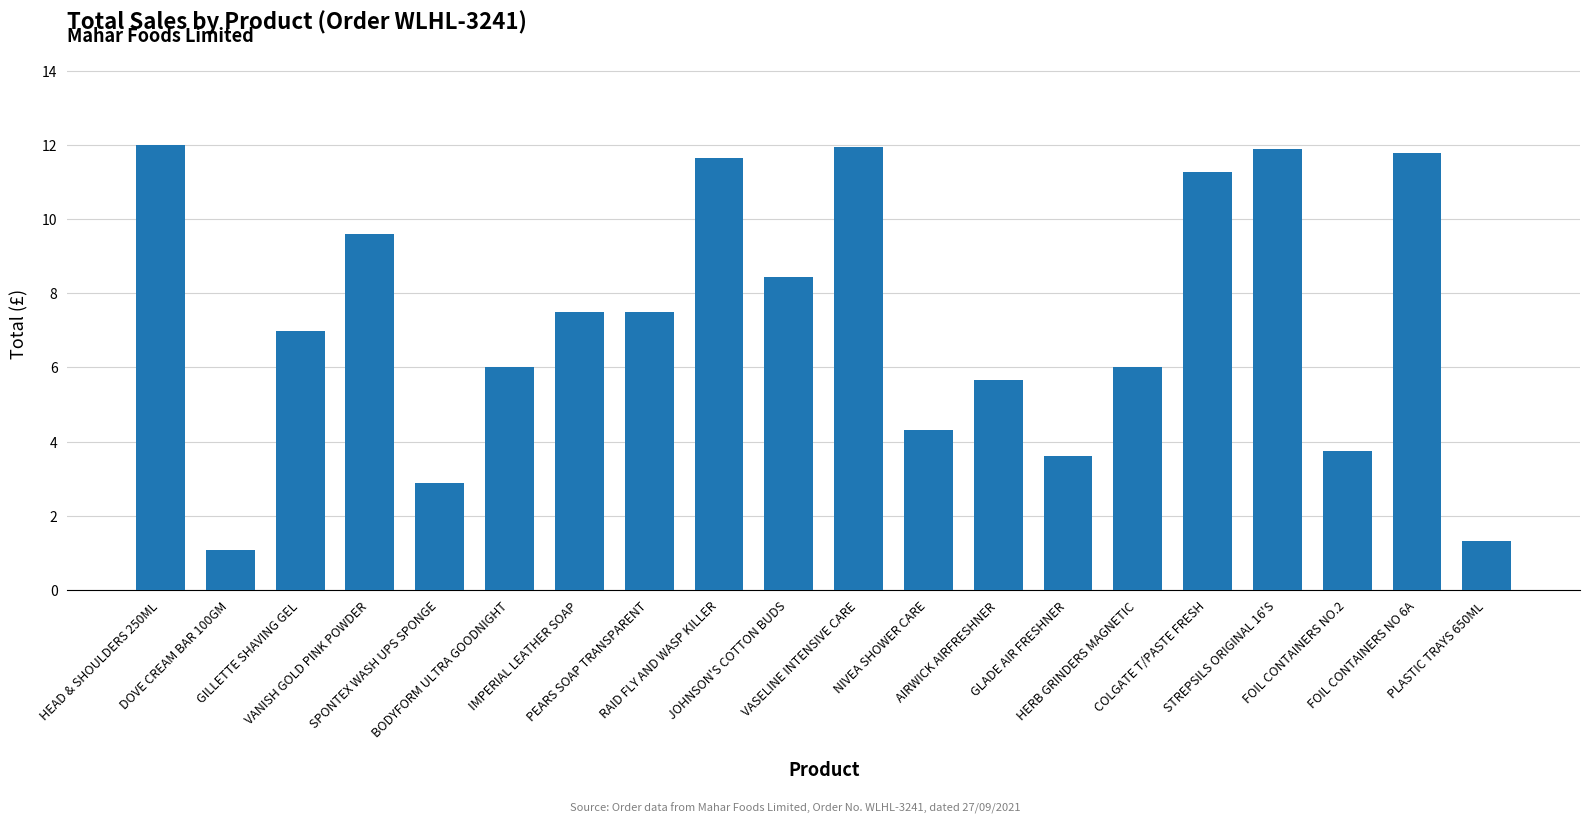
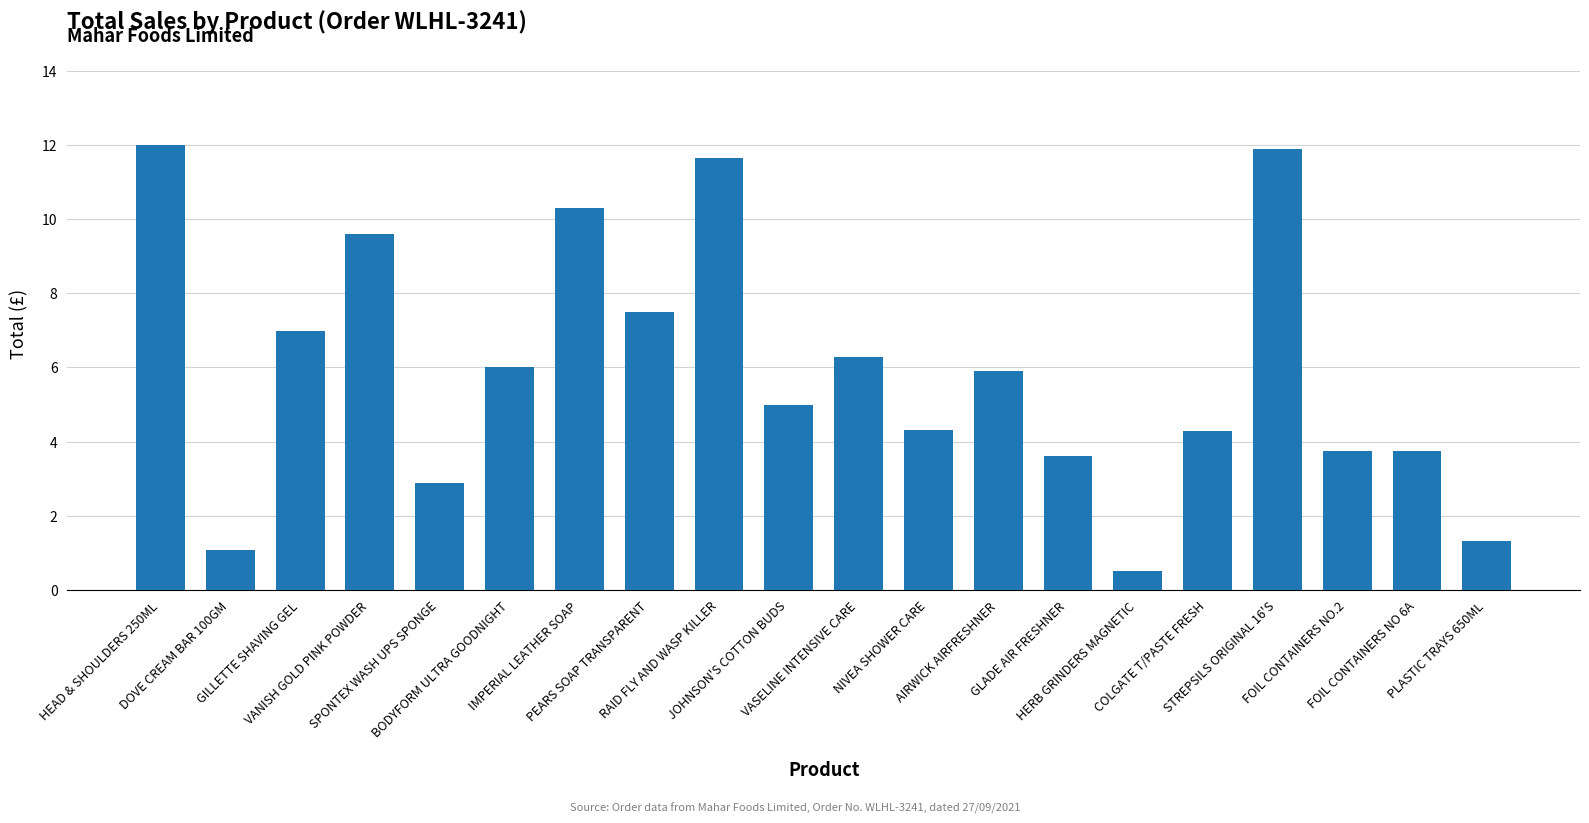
IMPERIAL LEATHER SOAP: 7.5 -> 10.3
JOHNSON'S COTTON BUDS: 8.4 -> 5.0
VASELINE INTENSIVE CARE: 12.0 -> 6.3
AIRWICK AIRFRESHNER: 5.7 -> 5.9
HERB GRINDERS MAGNETIC: 6.0 -> 0.5
COLGATE T/PASTE FRESH: 11.3 -> 4.3
FOIL CONTAINERS NO 6A: 11.8 -> 3.8
